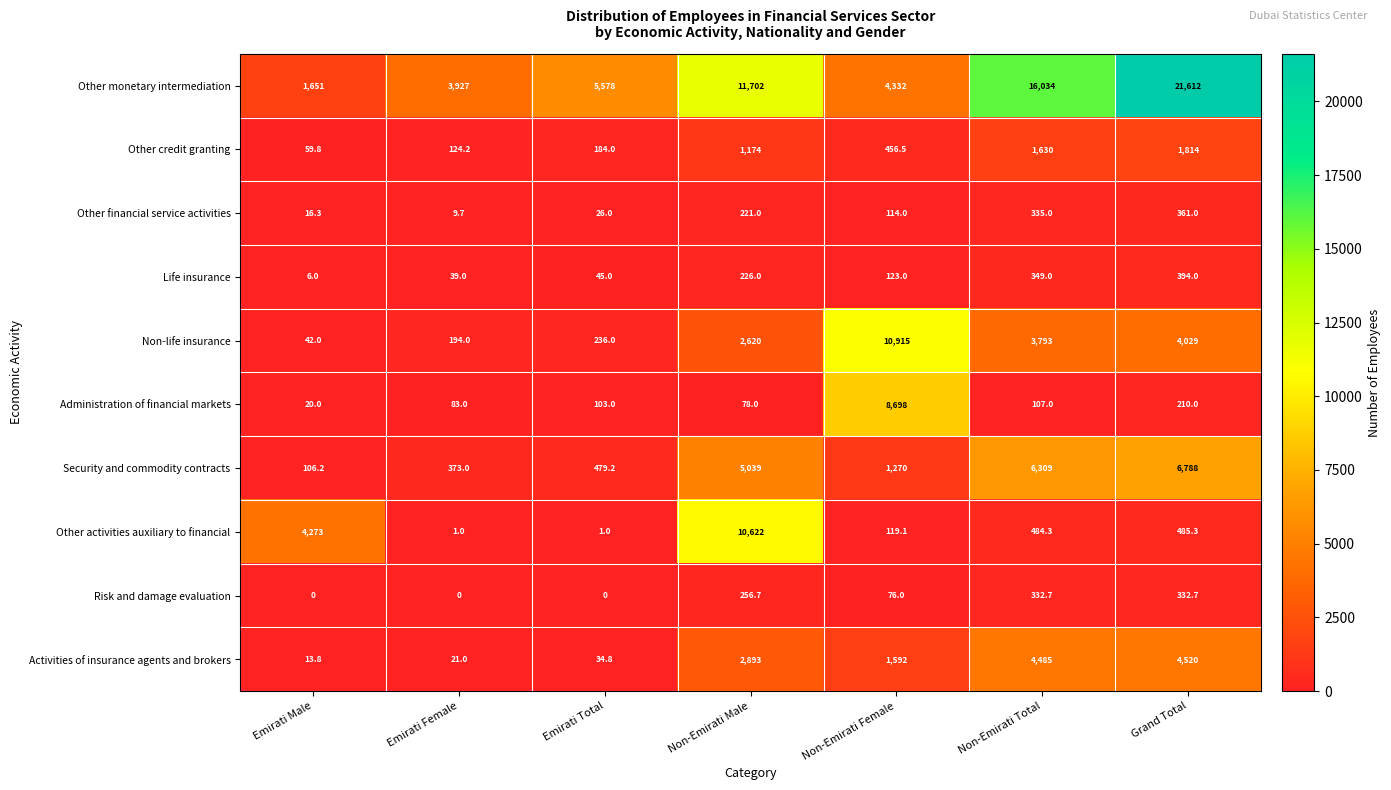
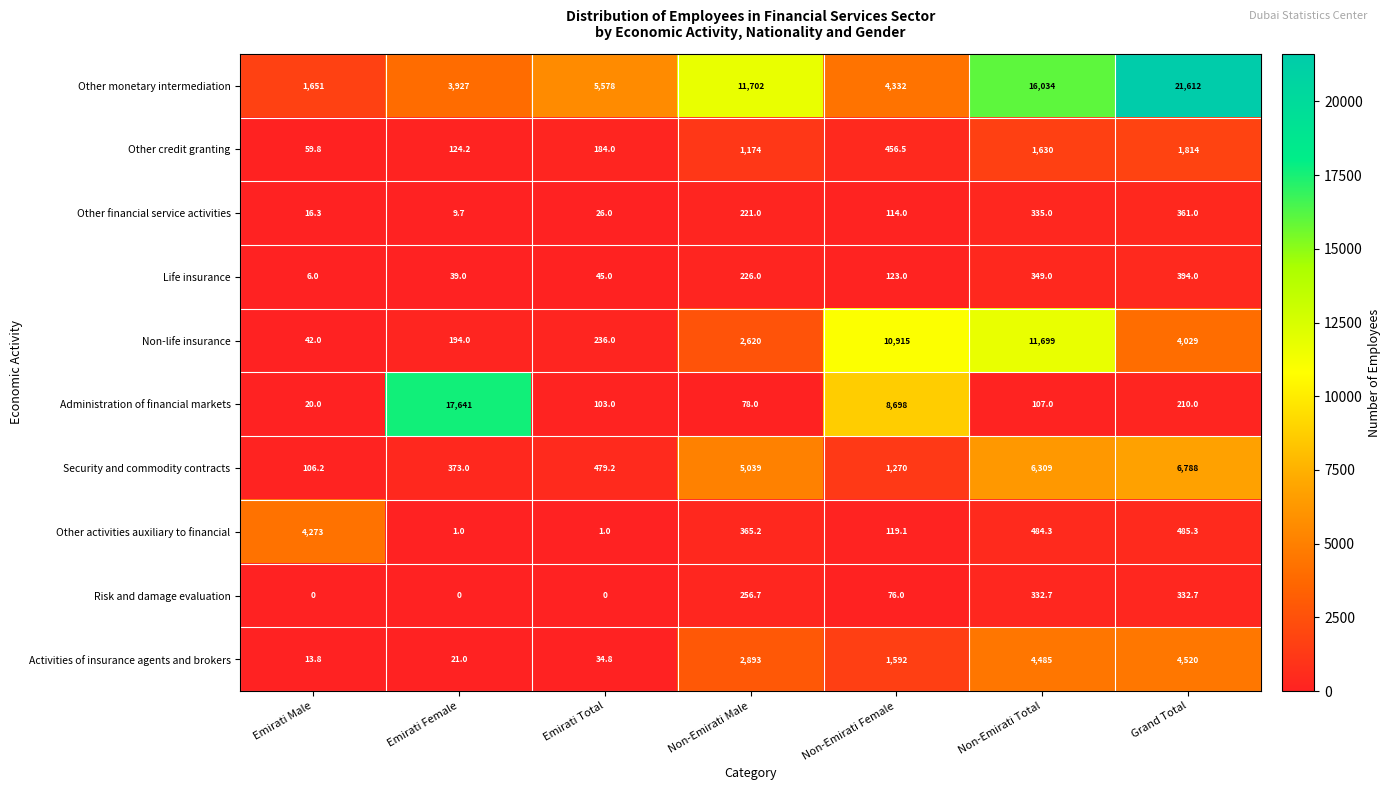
Non-life insurance, Non-Emirati Total: 3,793 -> 11,699
Administration of financial markets, Emirati Female: 83.0 -> 17,641
Other activities auxiliary to financial, Non-Emirati Male: 10,622 -> 365.2
